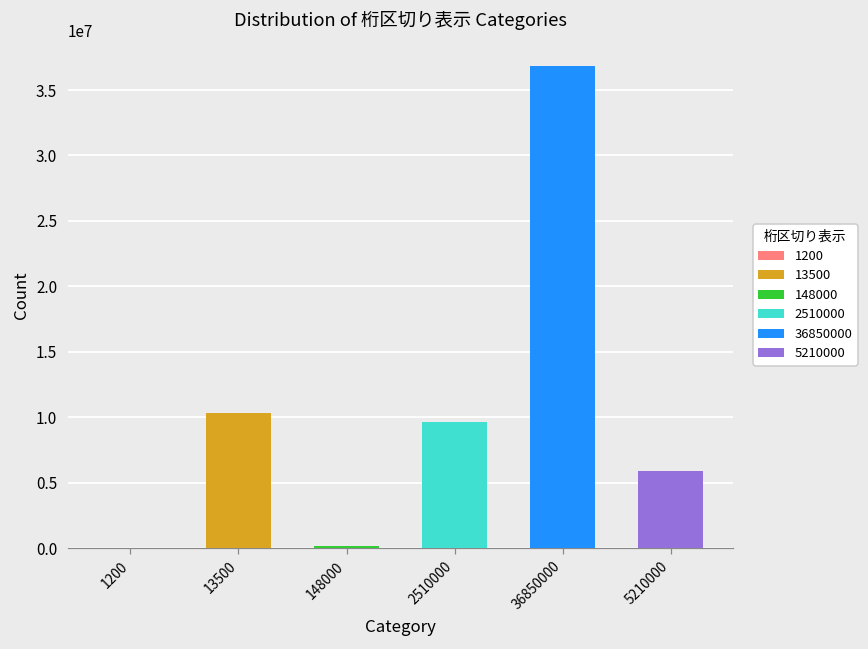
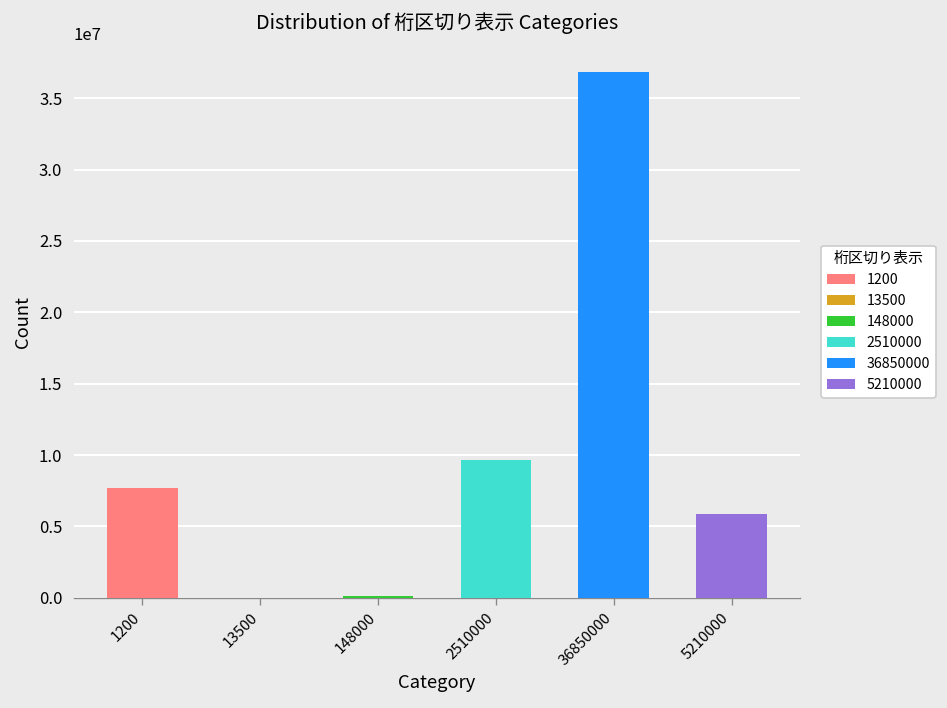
1200: 0 -> 7700000
13500: 10300000 -> 0
